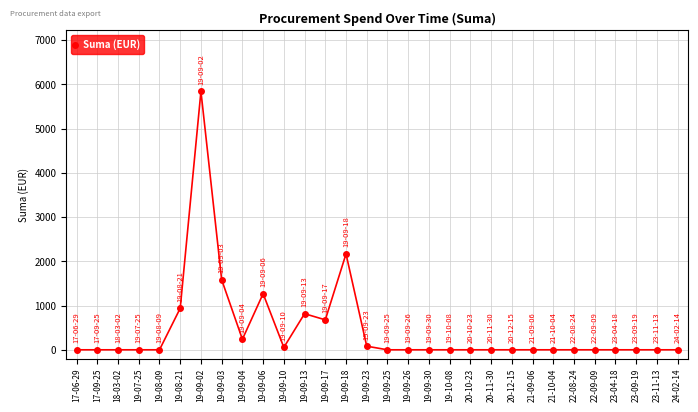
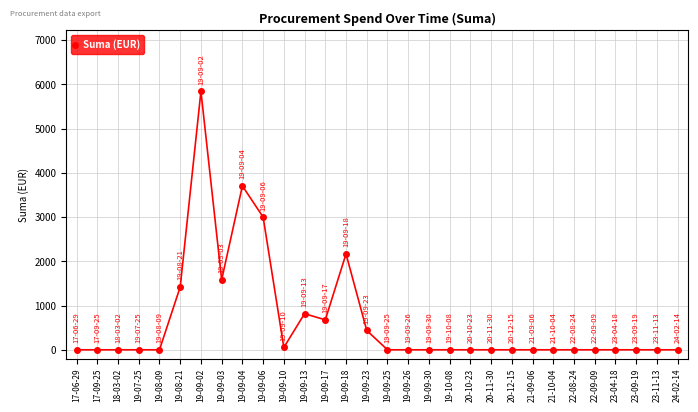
19-08-21: 900 -> 1400
19-09-04: 200 -> 3700
19-09-06: 1300 -> 3000
19-09-23: 100 -> 400
